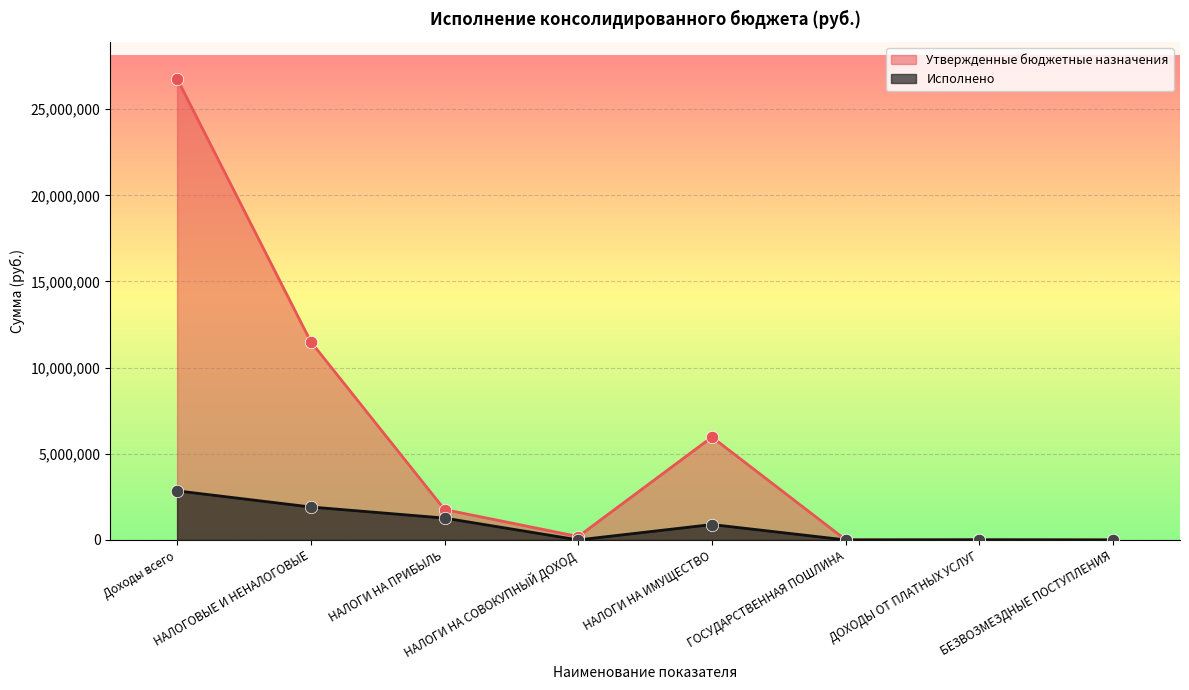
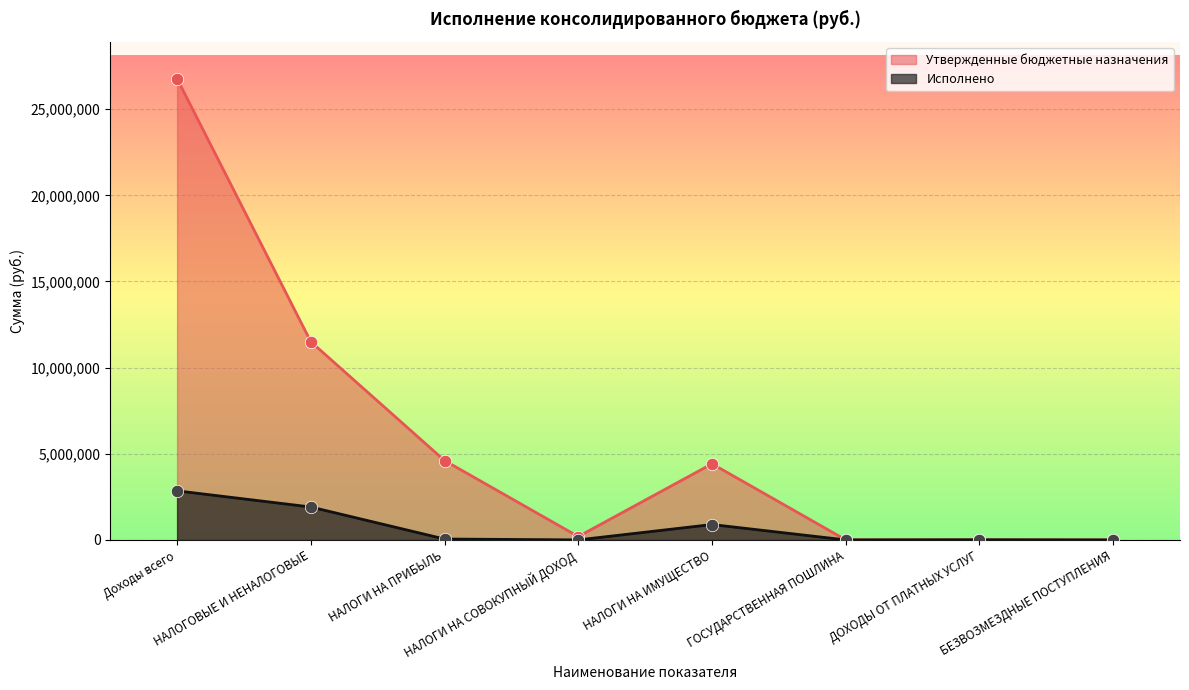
Утвержденные бюджетные назначения, НАЛОГИ НА ПРИБЫЛЬ: 1,800,000 -> 4,600,000
Исполнено, НАЛОГИ НА ПРИБЫЛЬ: 1,300,000 -> 100,000
Утвержденные бюджетные назначения, НАЛОГИ НА ИМУЩЕСТВО: 6,000,000 -> 4,400,000
